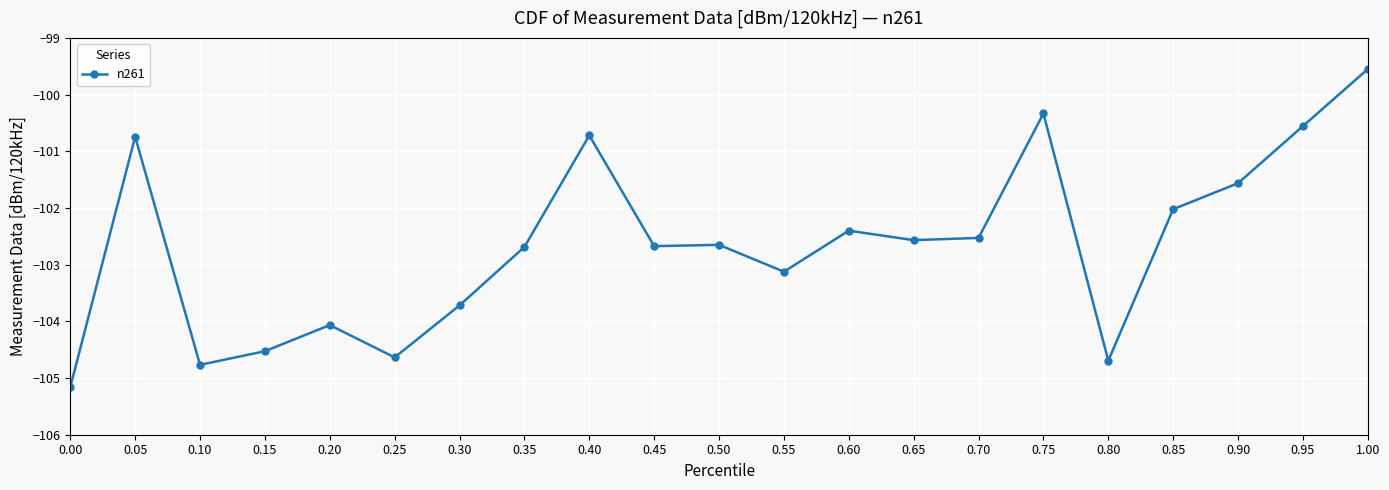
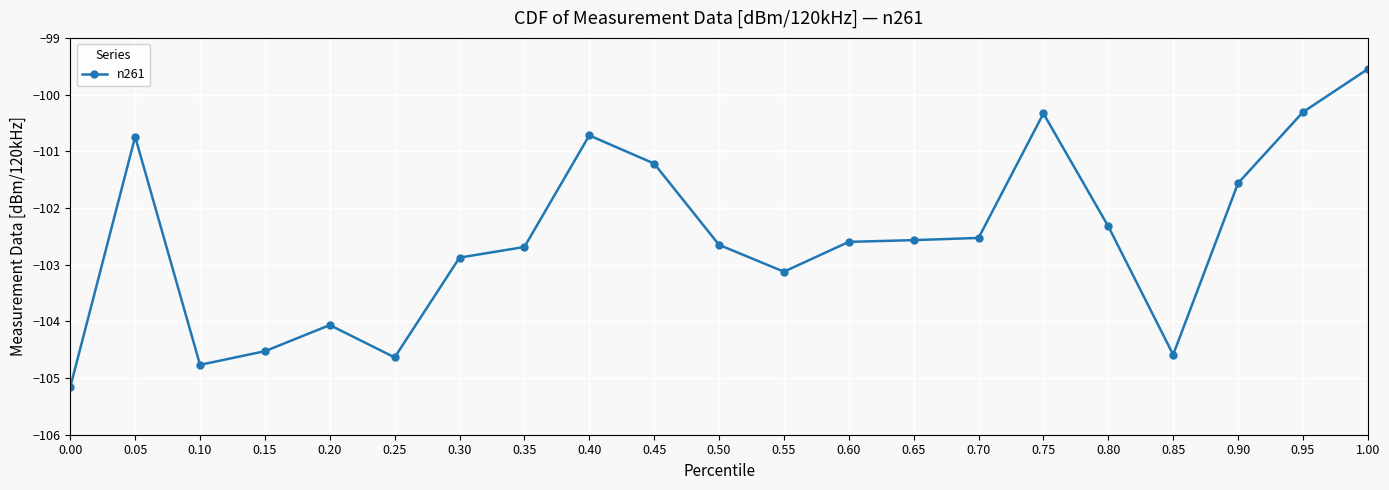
0.30: -103.7 -> -102.9
0.45: -102.7 -> -101.2
0.60: -102.4 -> -102.6
0.80: -104.7 -> -102.3
0.85: -102.0 -> -104.6
0.95: -100.6 -> -100.3
